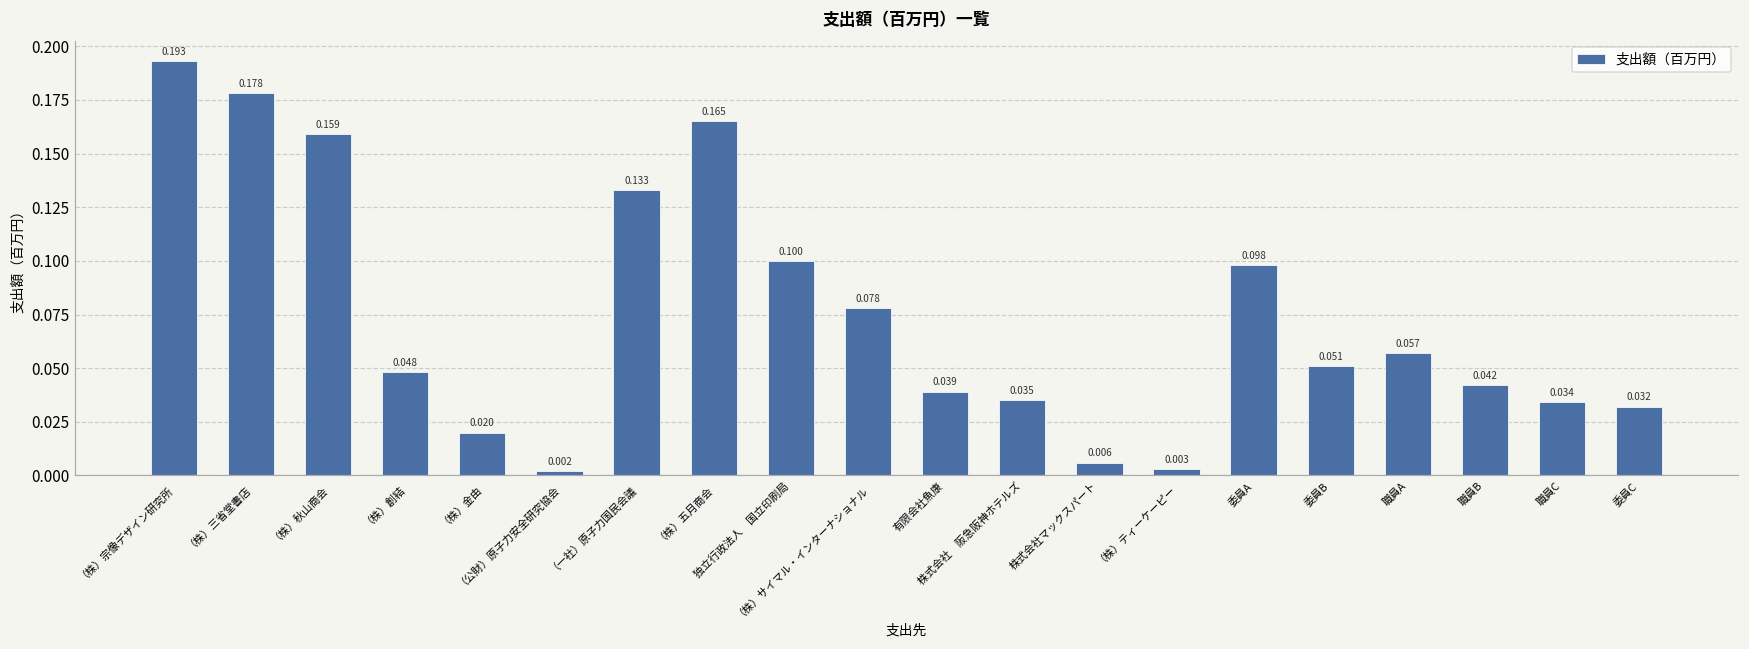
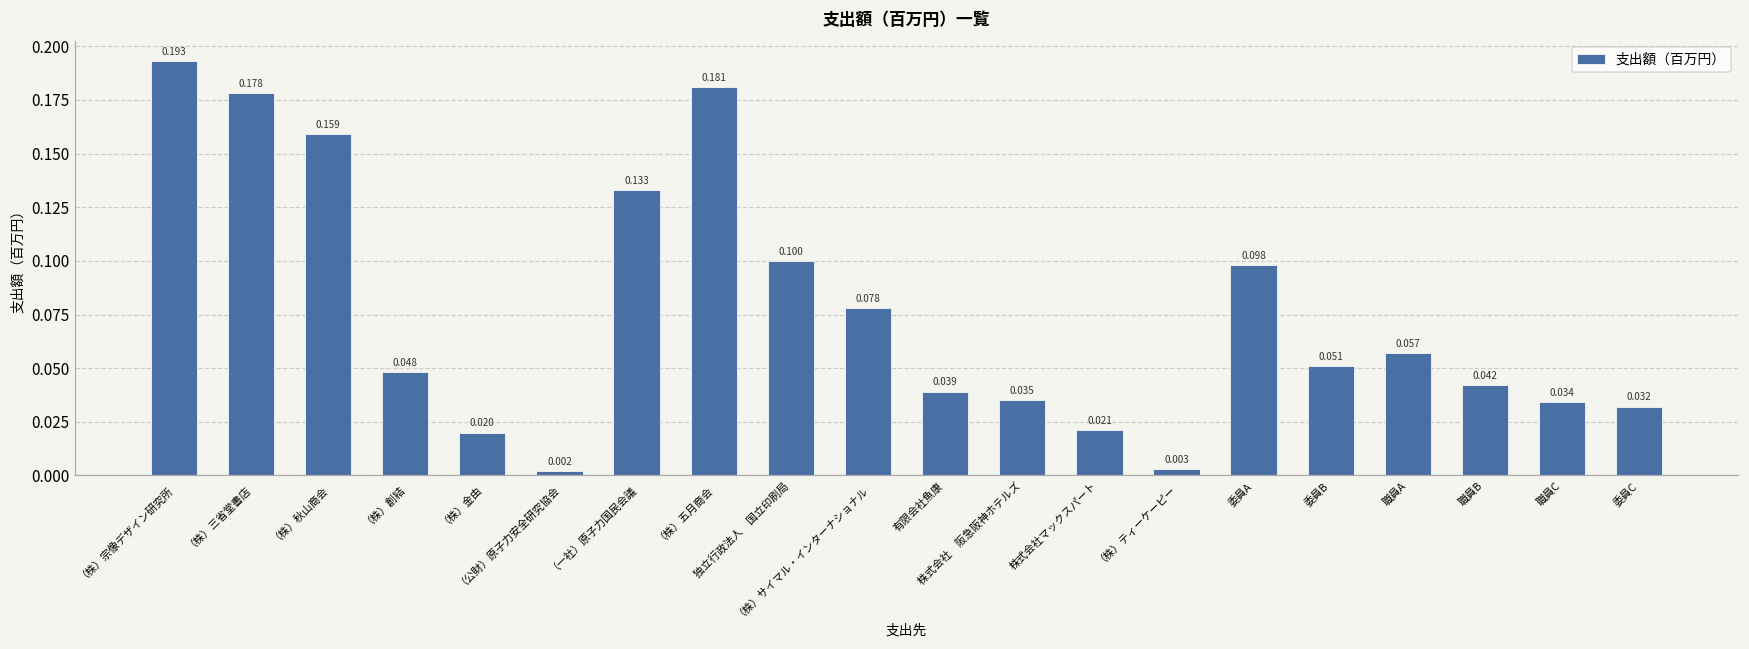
（株）五月商会: 0.165 -> 0.181
株式会社マックスパート: 0.006 -> 0.021
